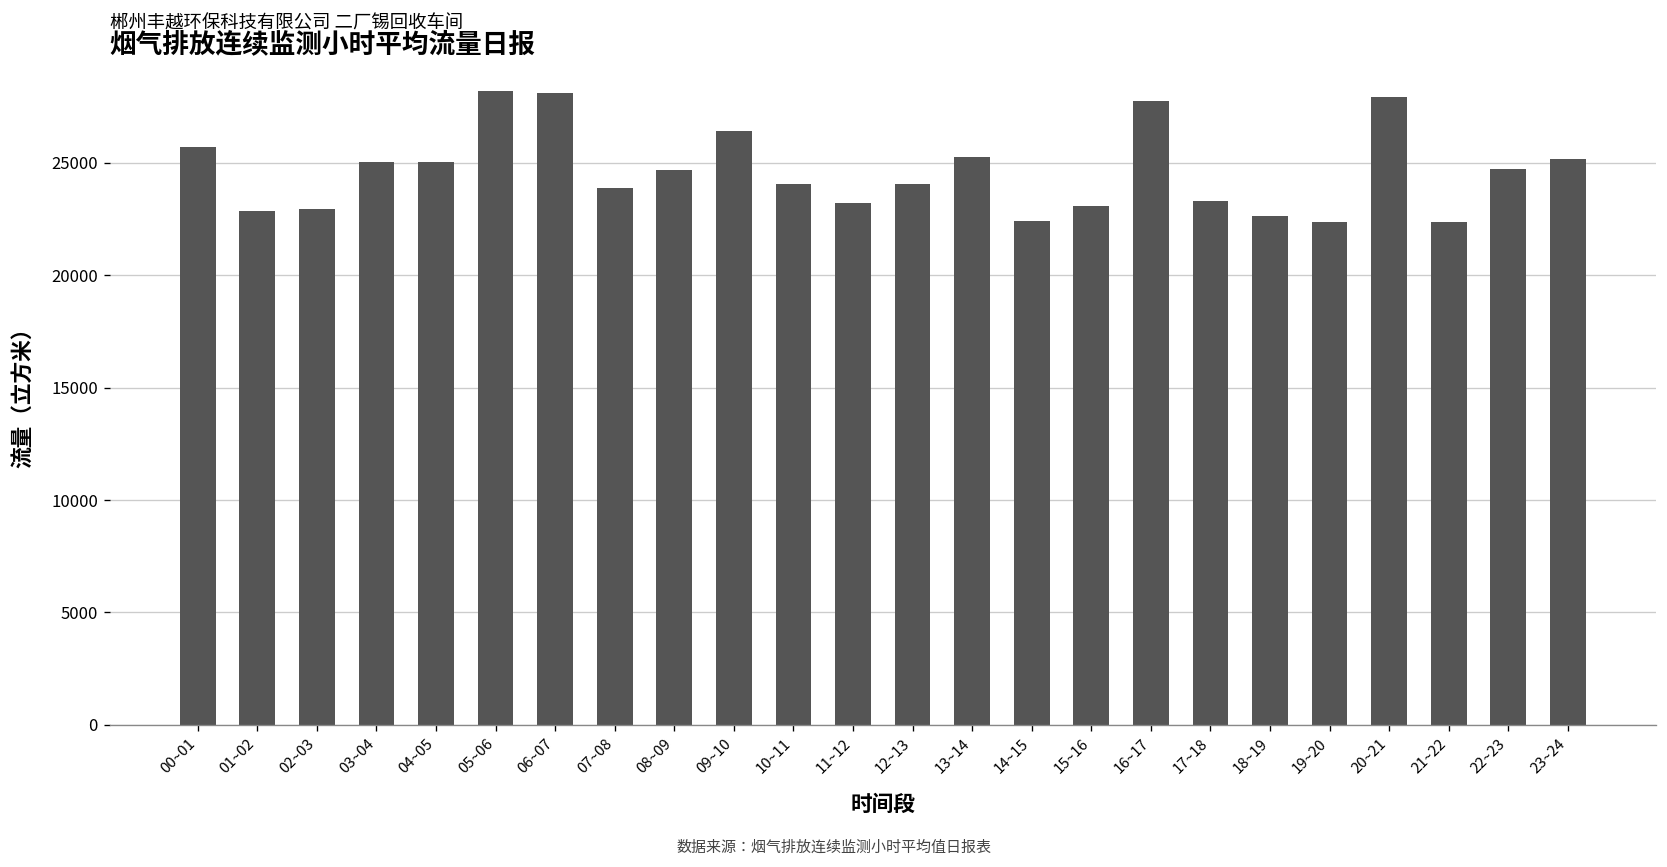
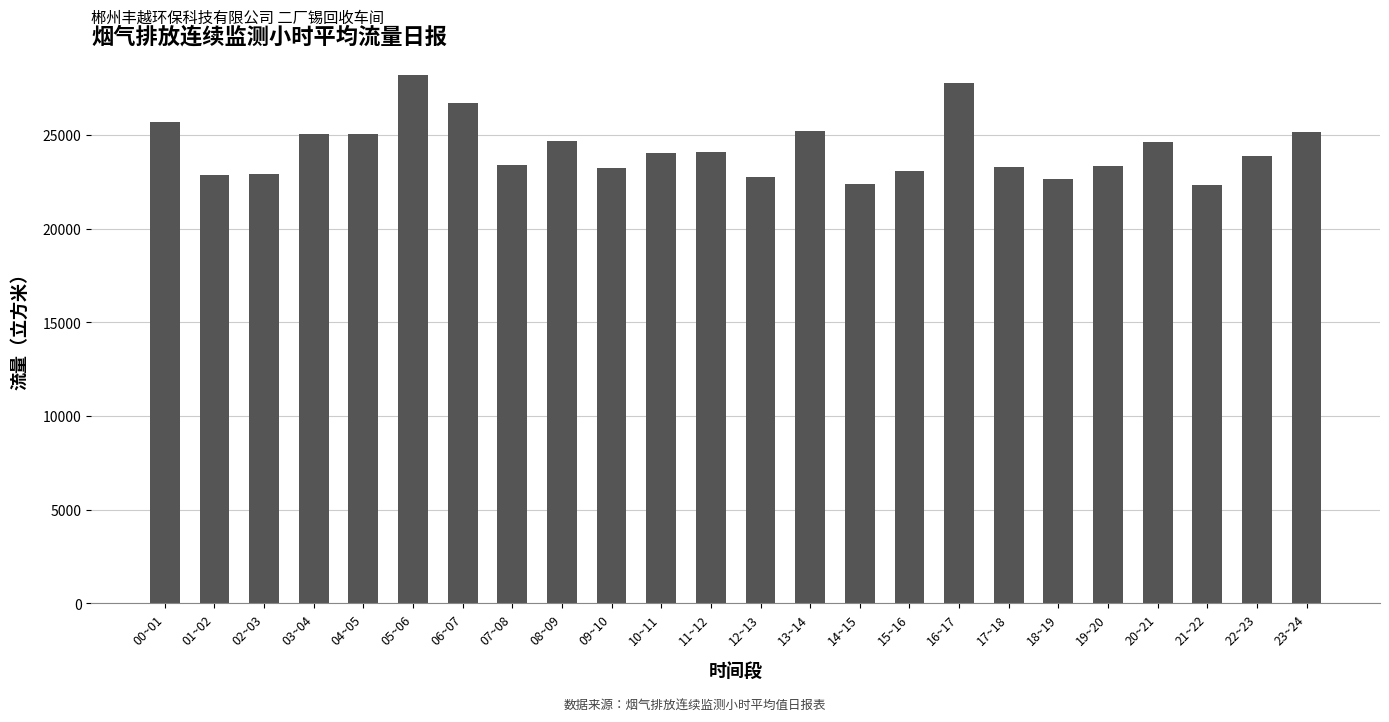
06~07: 28100 -> 26700
07~08: 23900 -> 23400
09~10: 26400 -> 23200
11~12: 23200 -> 24100
12~13: 24000 -> 22800
19~20: 22400 -> 23400
20~21: 27900 -> 24600
22~23: 24700 -> 23900
